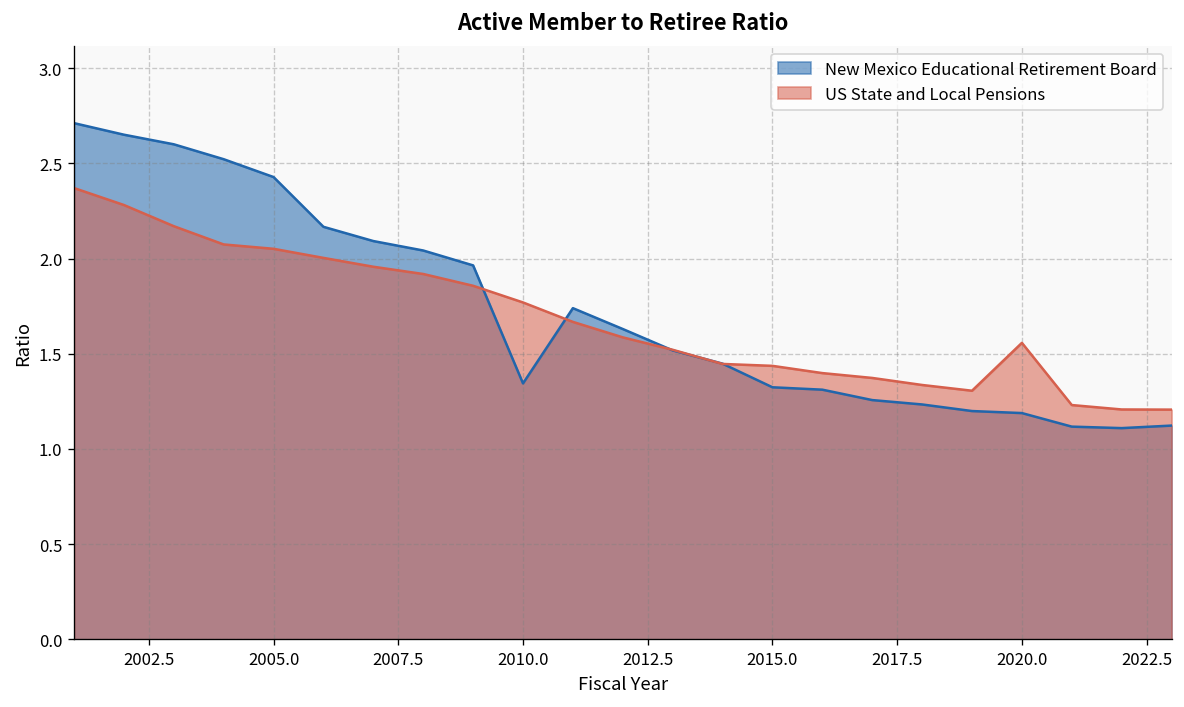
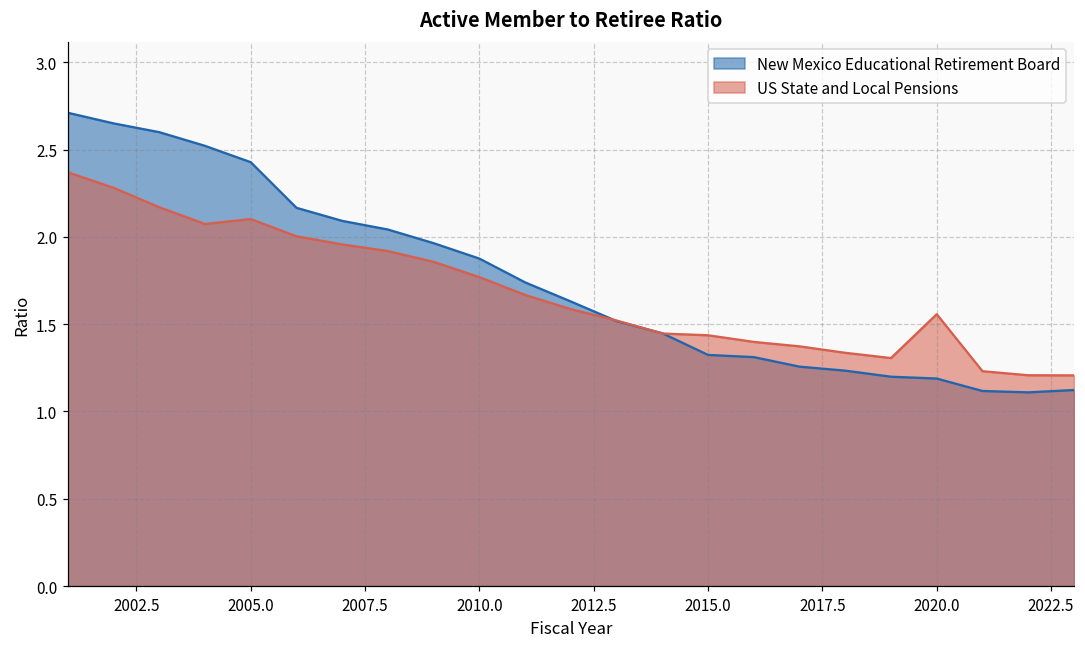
US State and Local Pensions, 2005.0: 2.05 -> 2.10
New Mexico Educational Retirement Board, 2010.0: 1.34 -> 1.88
